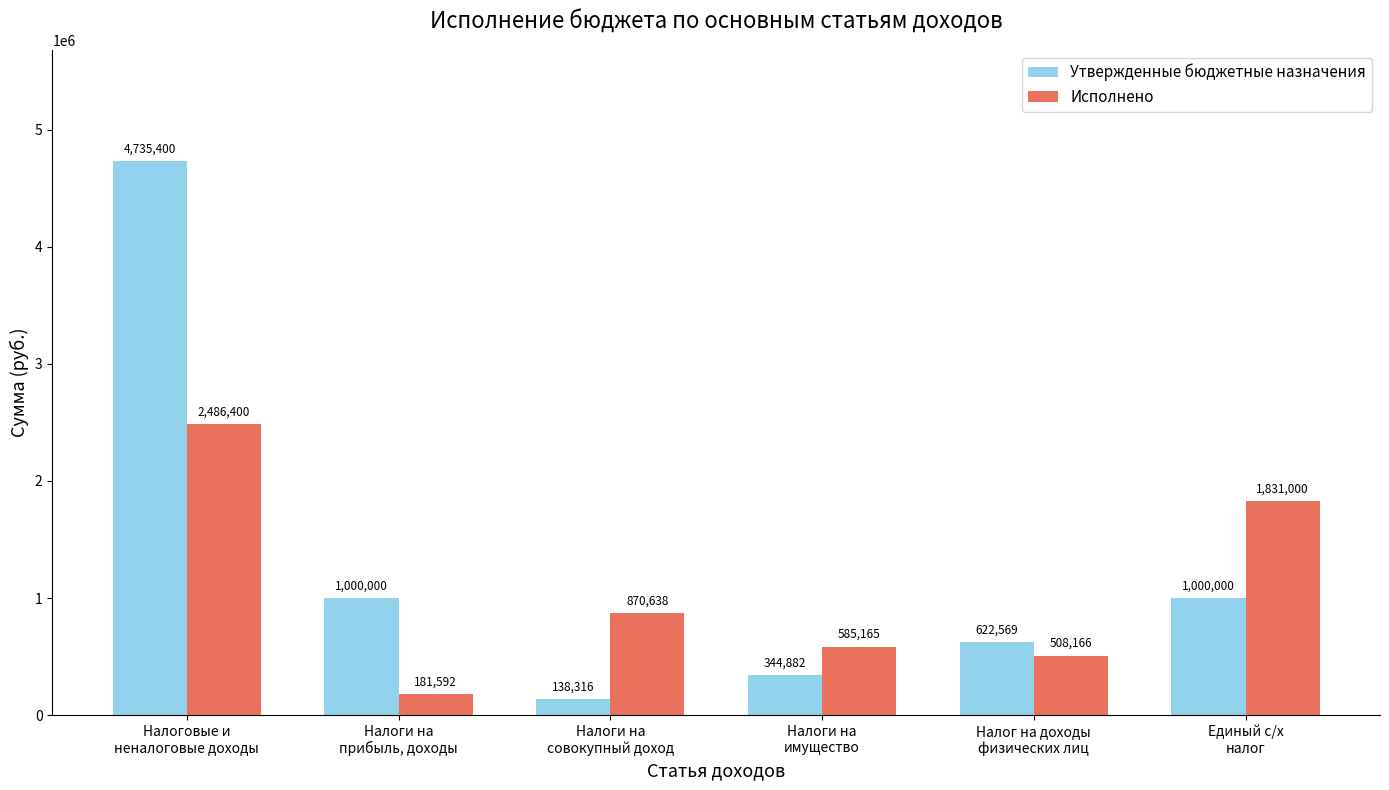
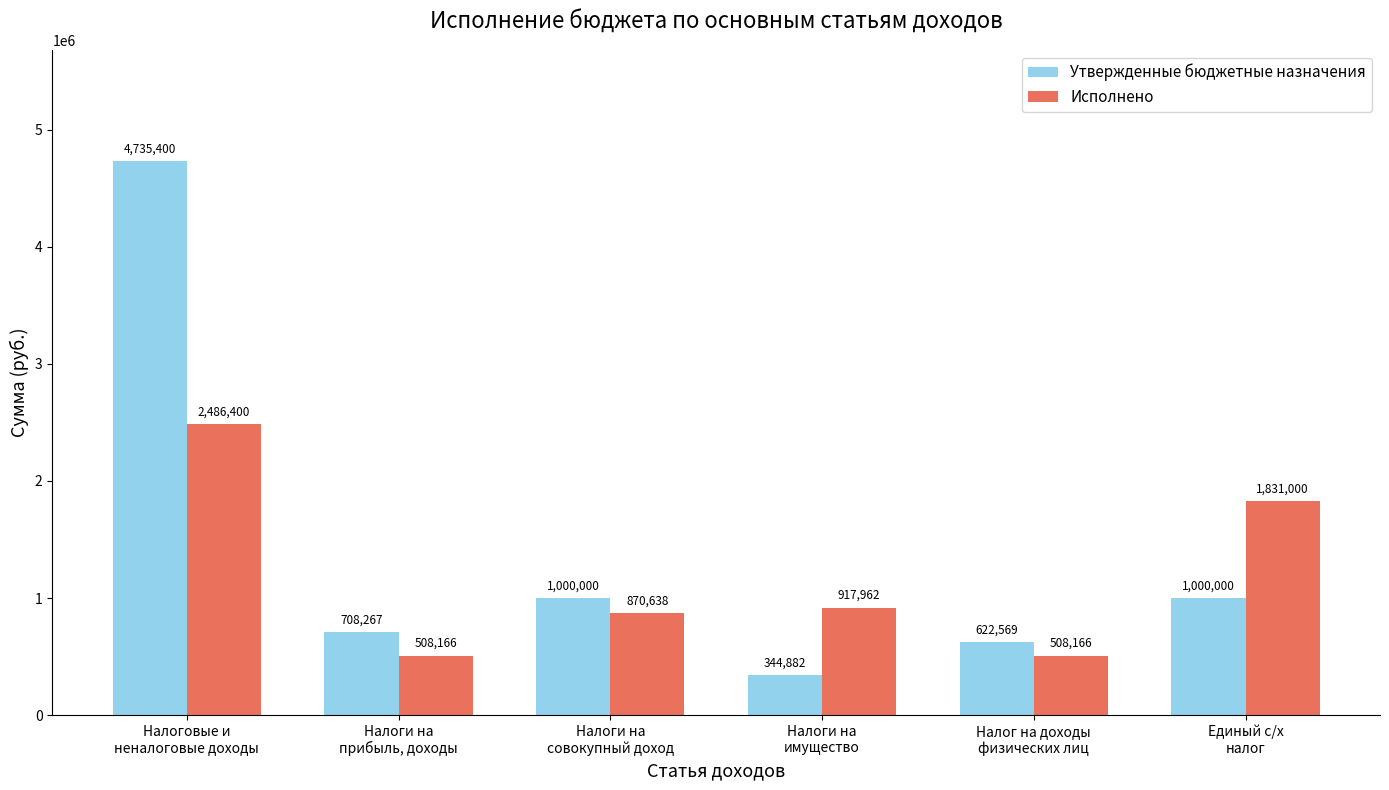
Утвержденные бюджетные назначения, Налоги на прибыль, доходы: 1,000,000 -> 708,267
Исполнено, Налоги на прибыль, доходы: 181,592 -> 508,166
Утвержденные бюджетные назначения, Налоги на совокупный доход: 138,316 -> 1,000,000
Исполнено, Налоги на имущество: 585,165 -> 917,962
